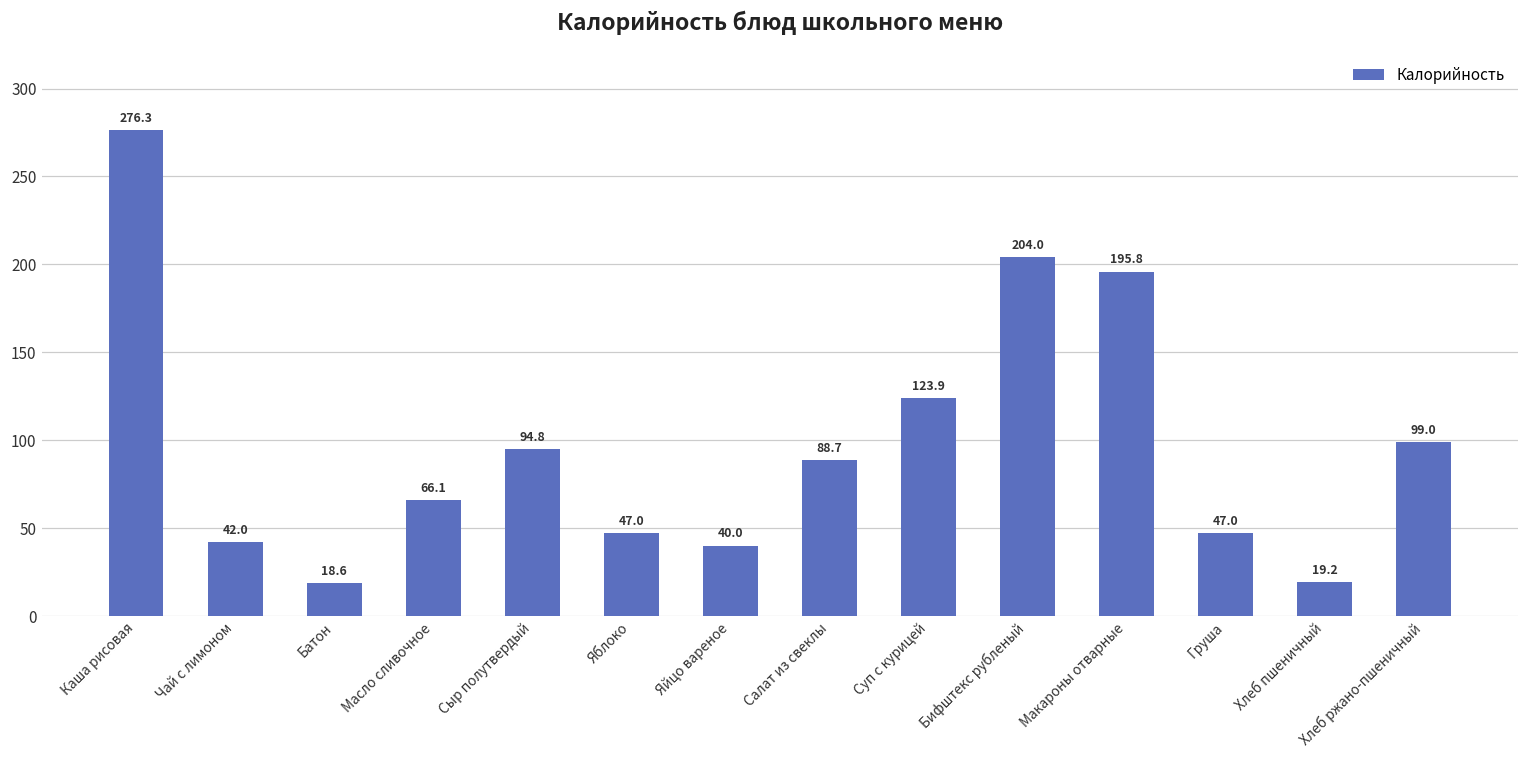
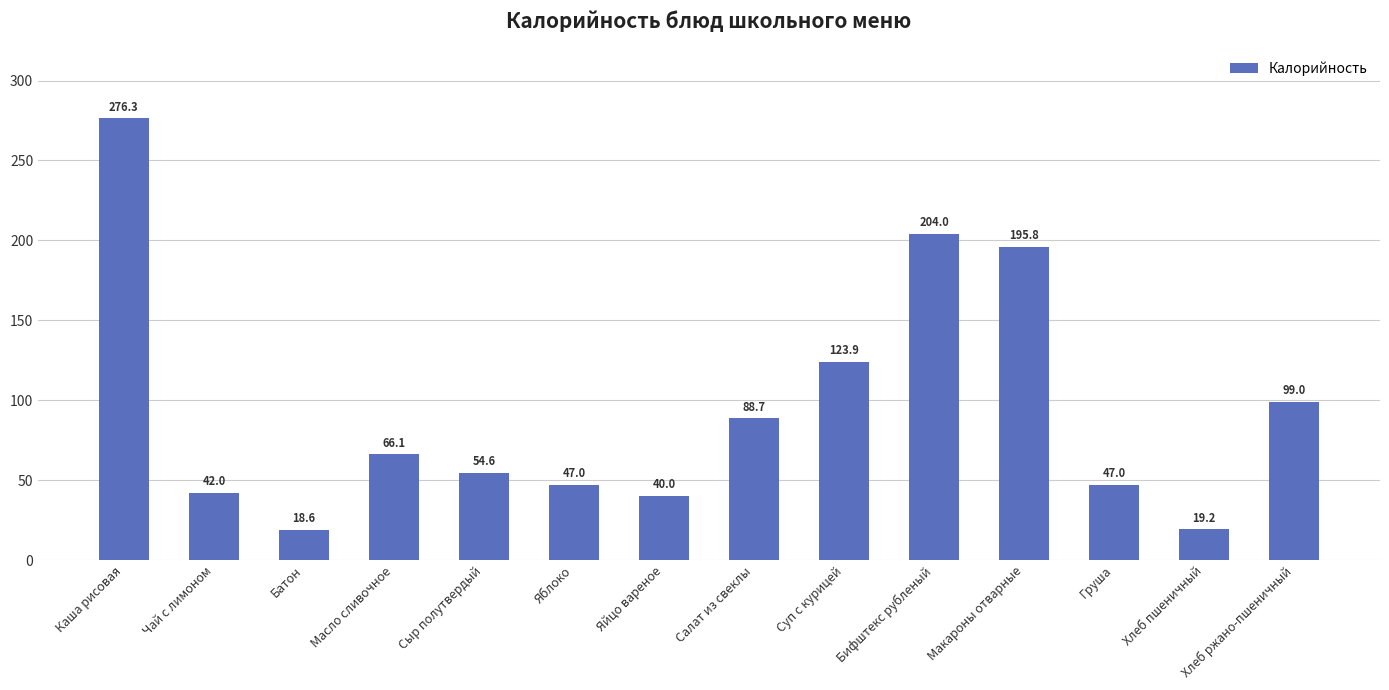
Сыр полутвердый: 94.8 -> 54.6
